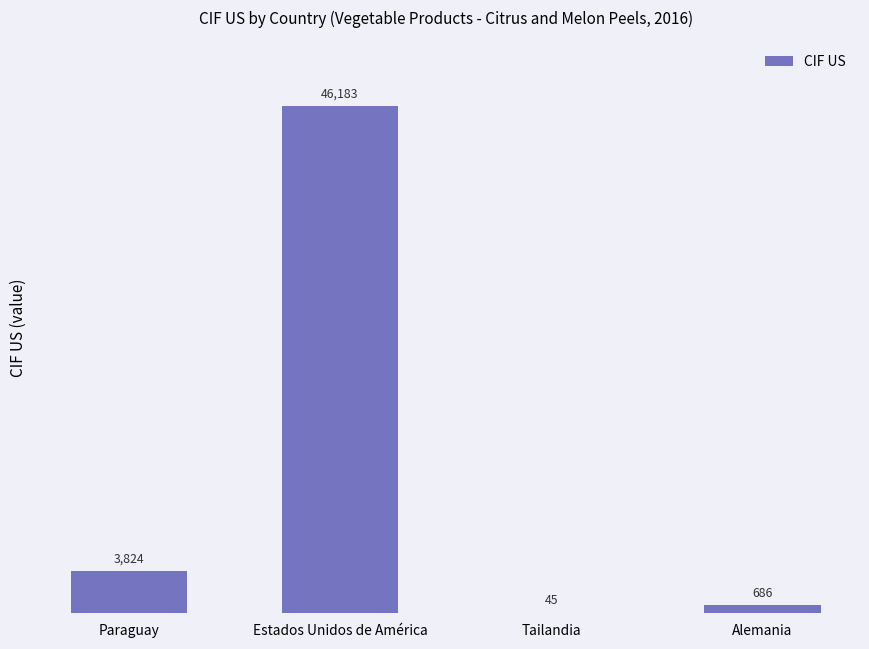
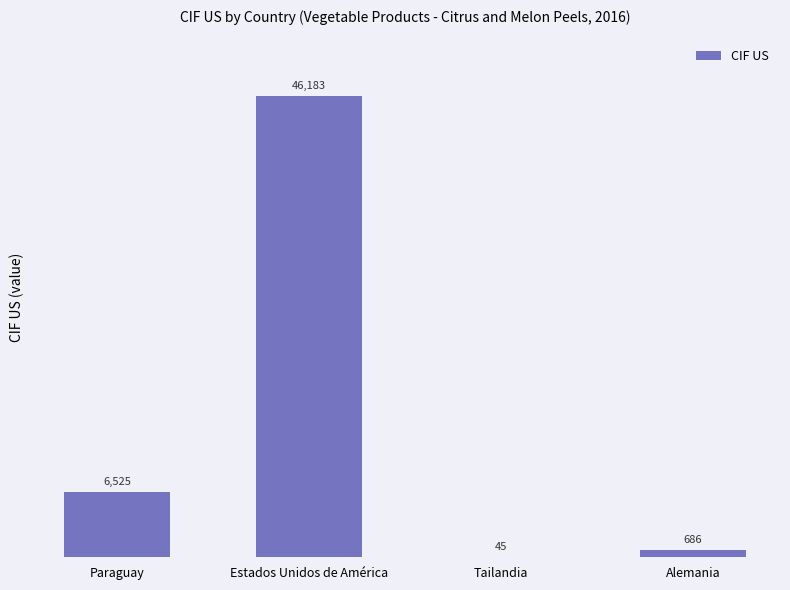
Paraguay: 3,824 -> 6,525
